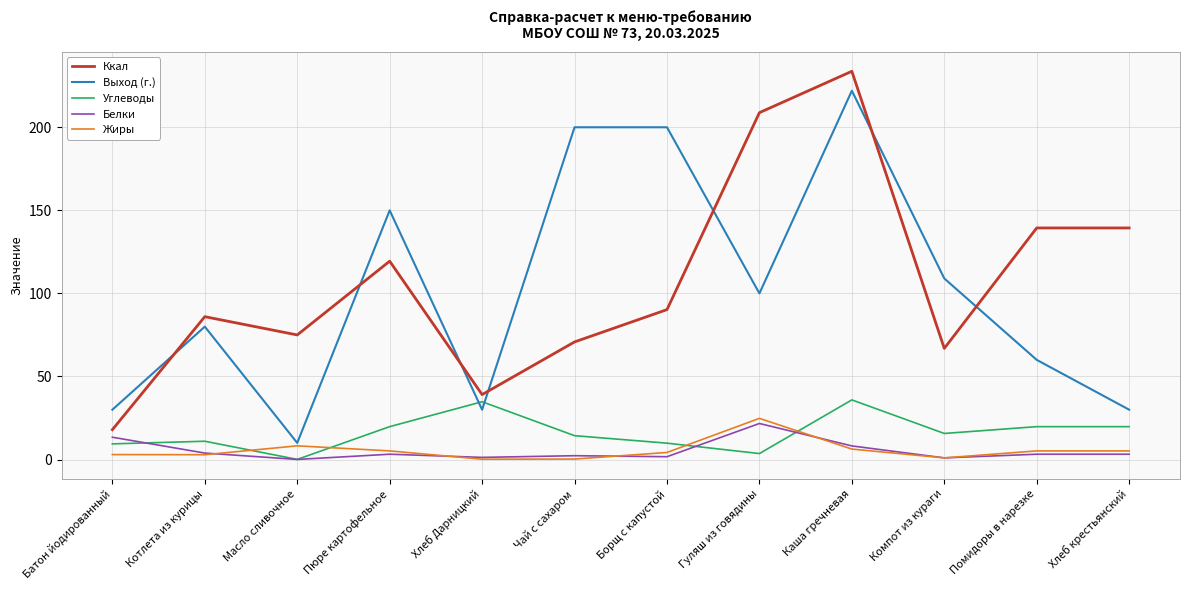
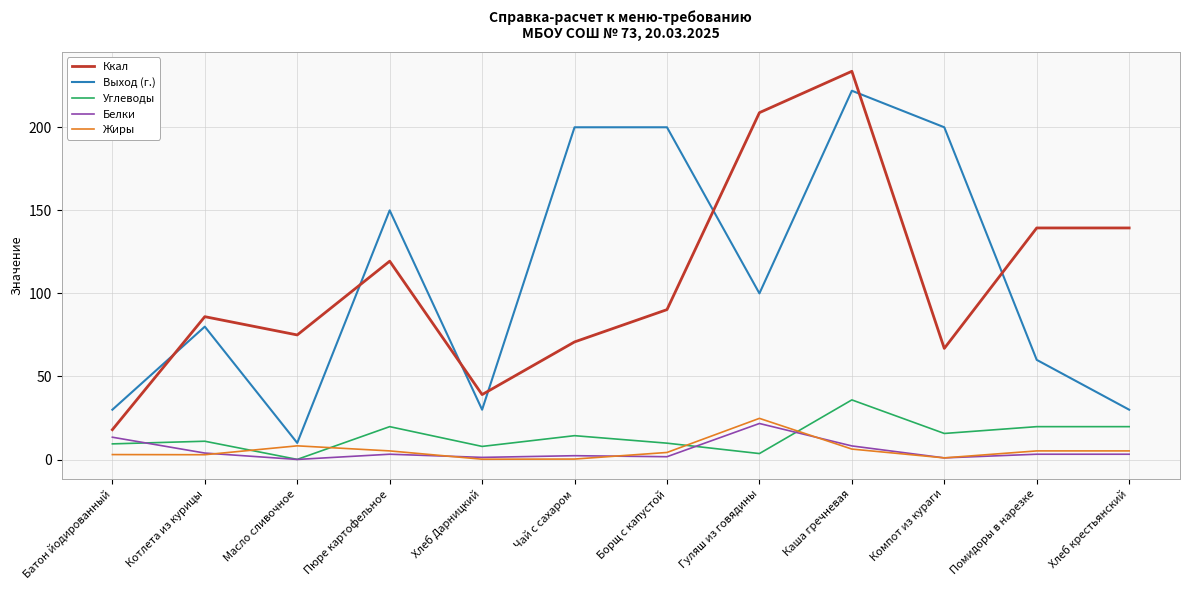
Углеводы, Хлеб Дарницкий: 35 -> 8
Выход (г.), Компот из кураги: 109 -> 200
